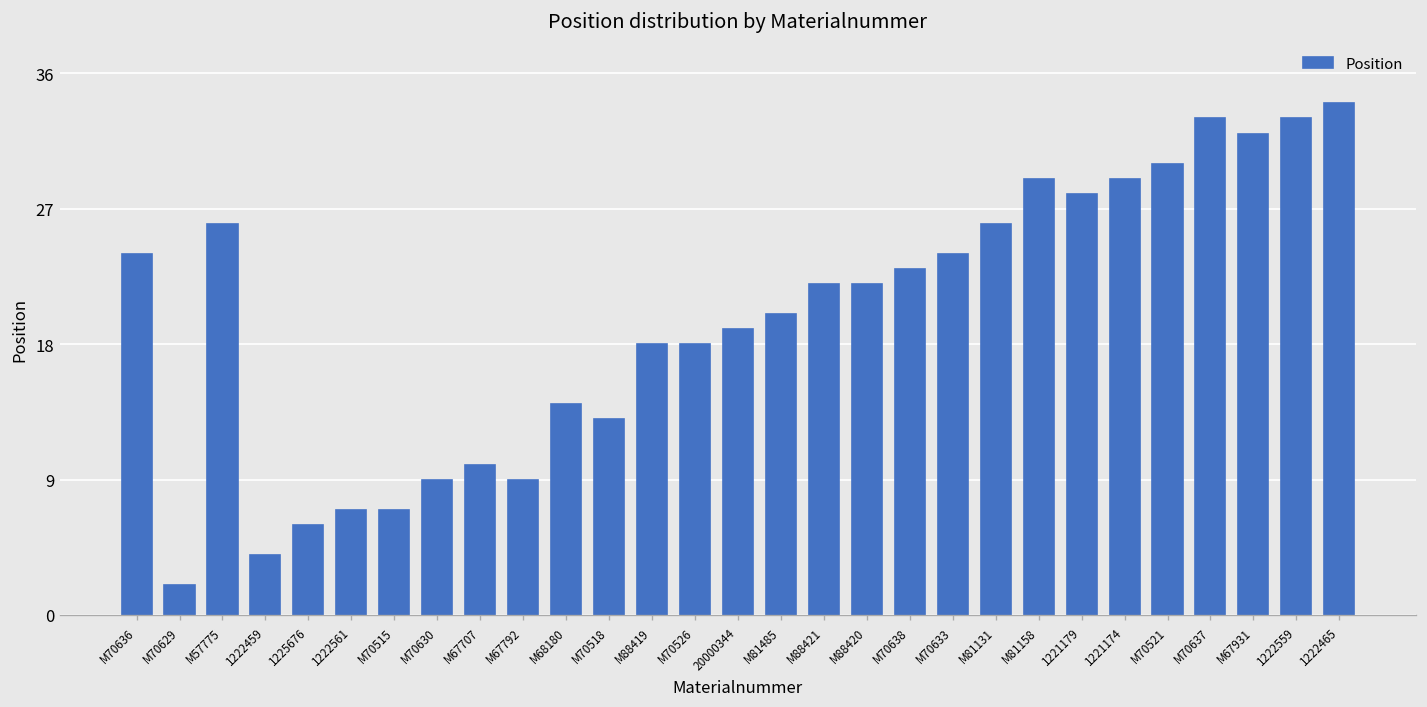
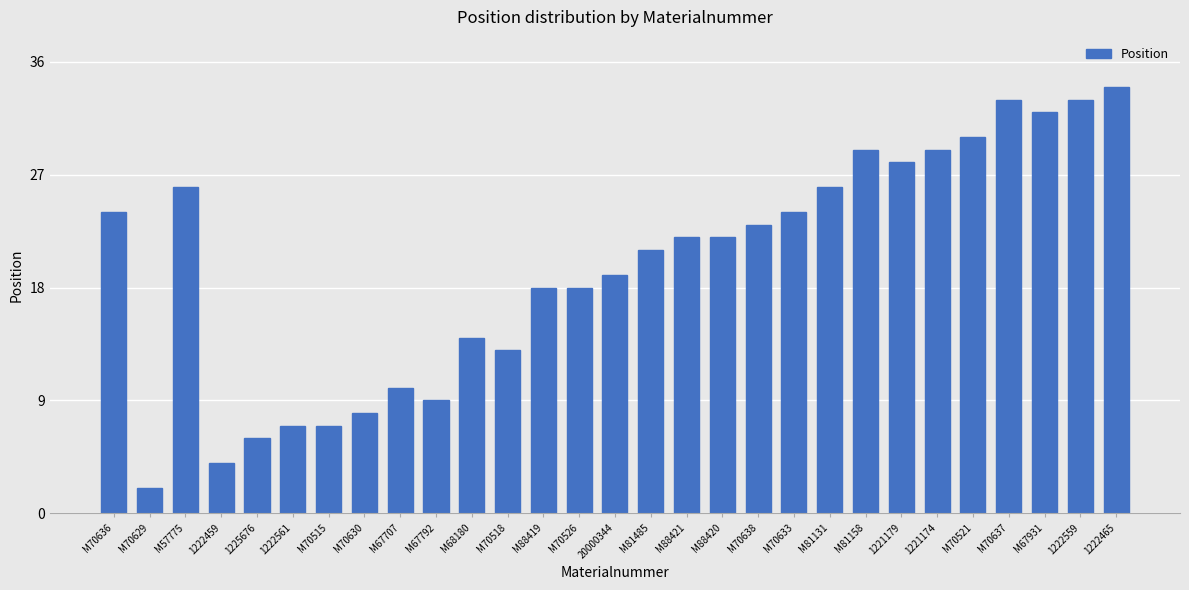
M70630: 9 -> 8
M81485: 20 -> 21
